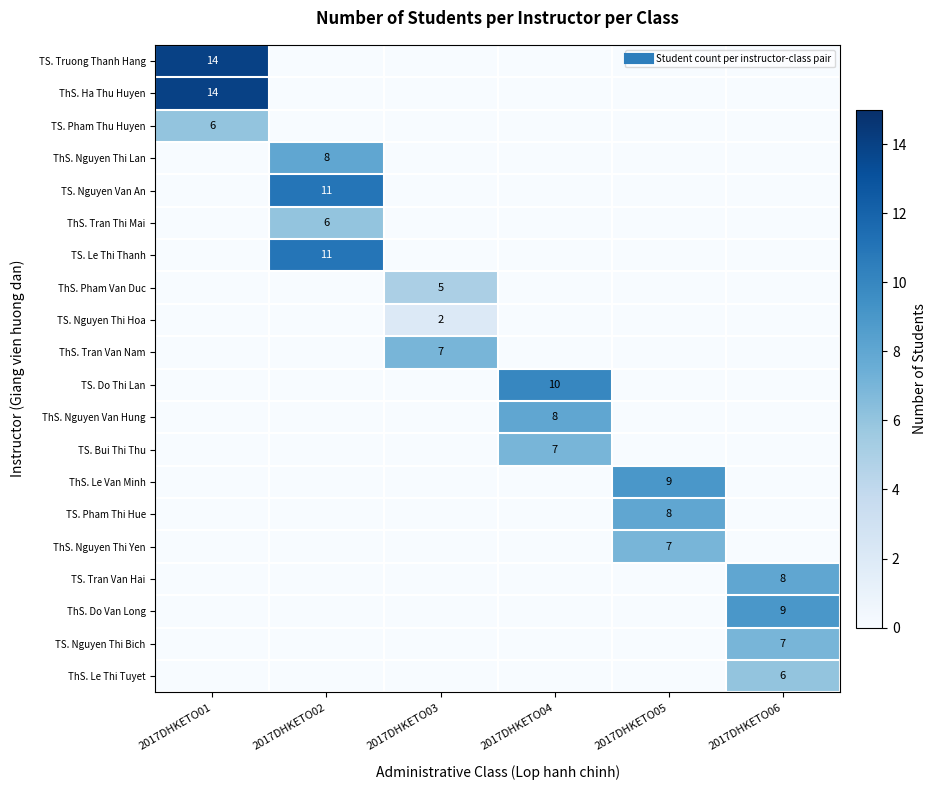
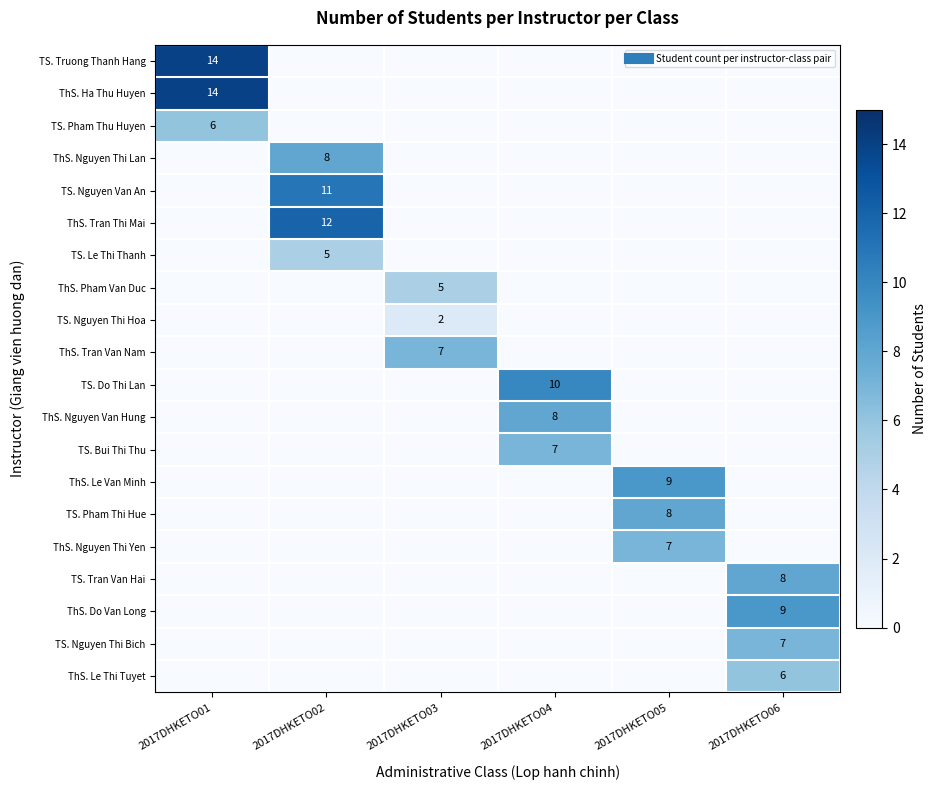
ThS. Tran Thi Mai, 2017DHKETO02: 6 -> 12
TS. Le Thi Thanh, 2017DHKETO02: 11 -> 5
